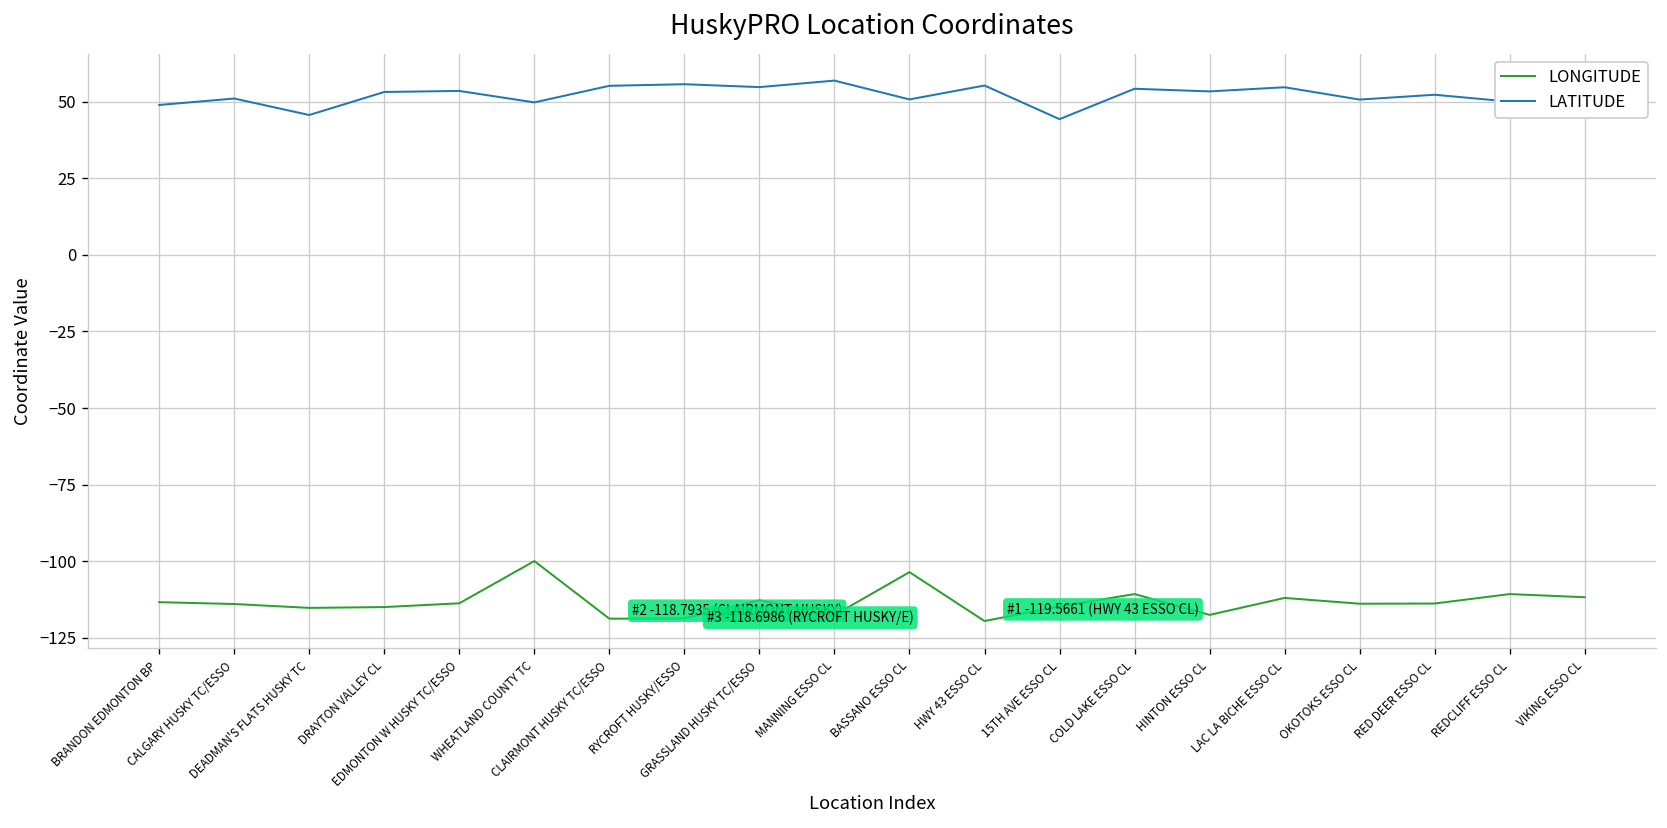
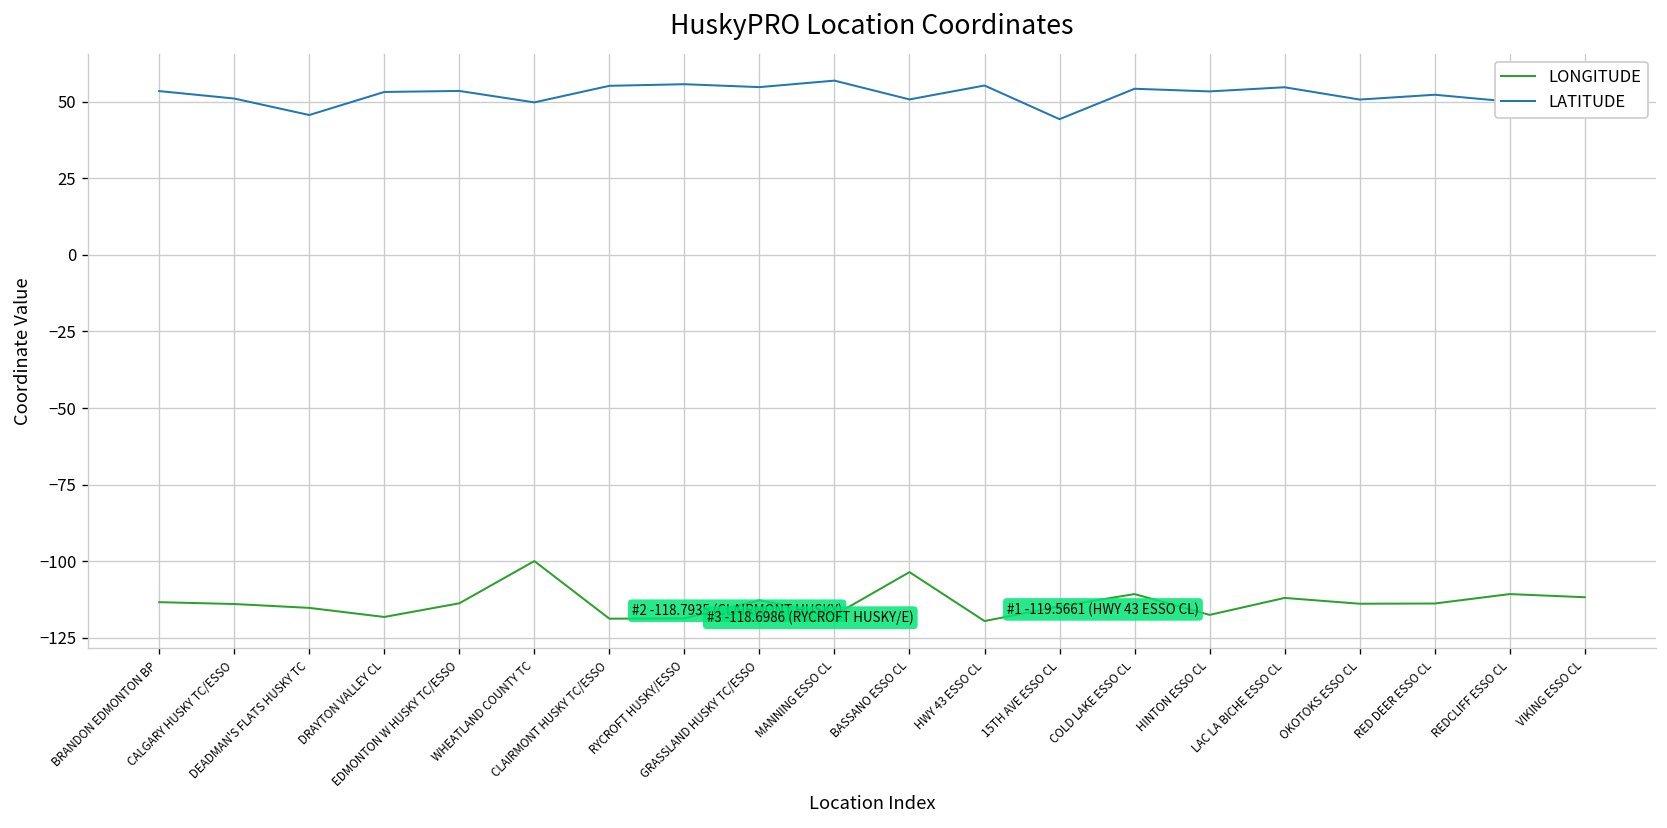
LATITUDE, BRANDON EDMONTON BP: 49 -> 54
LONGITUDE, DRAYTON VALLEY CL: -115 -> -118
